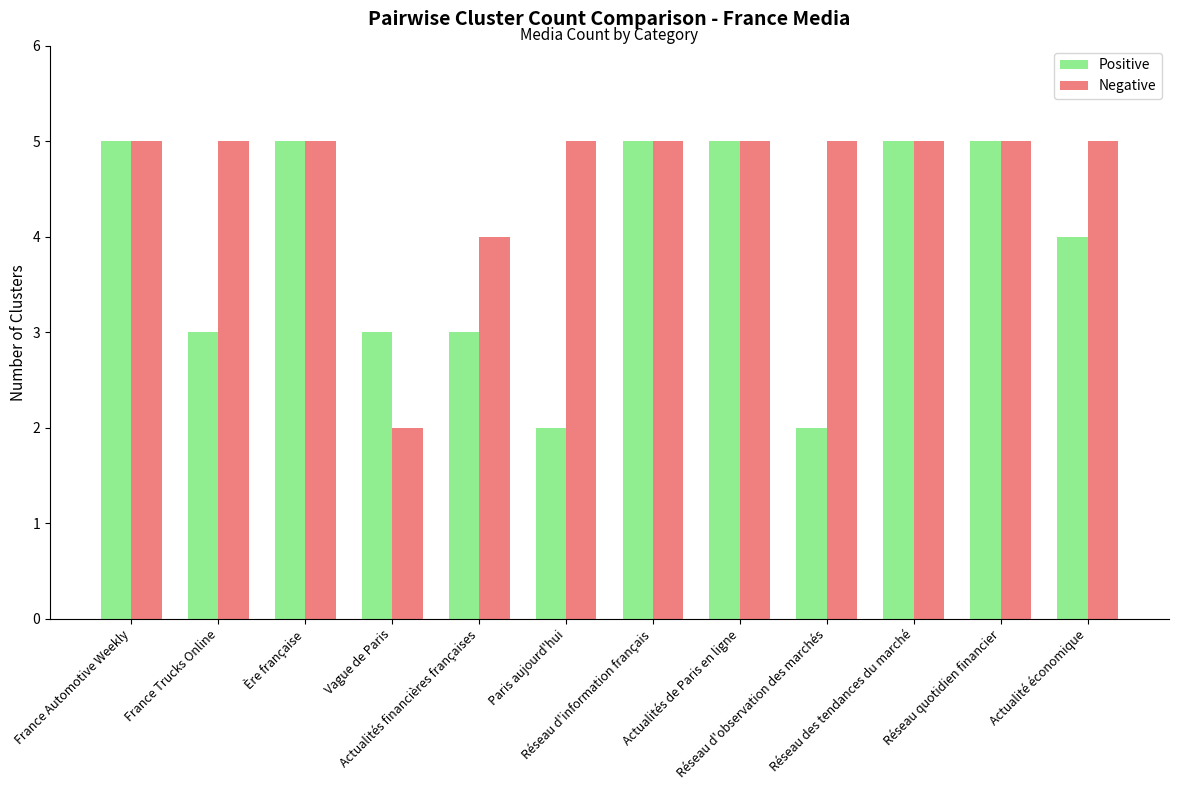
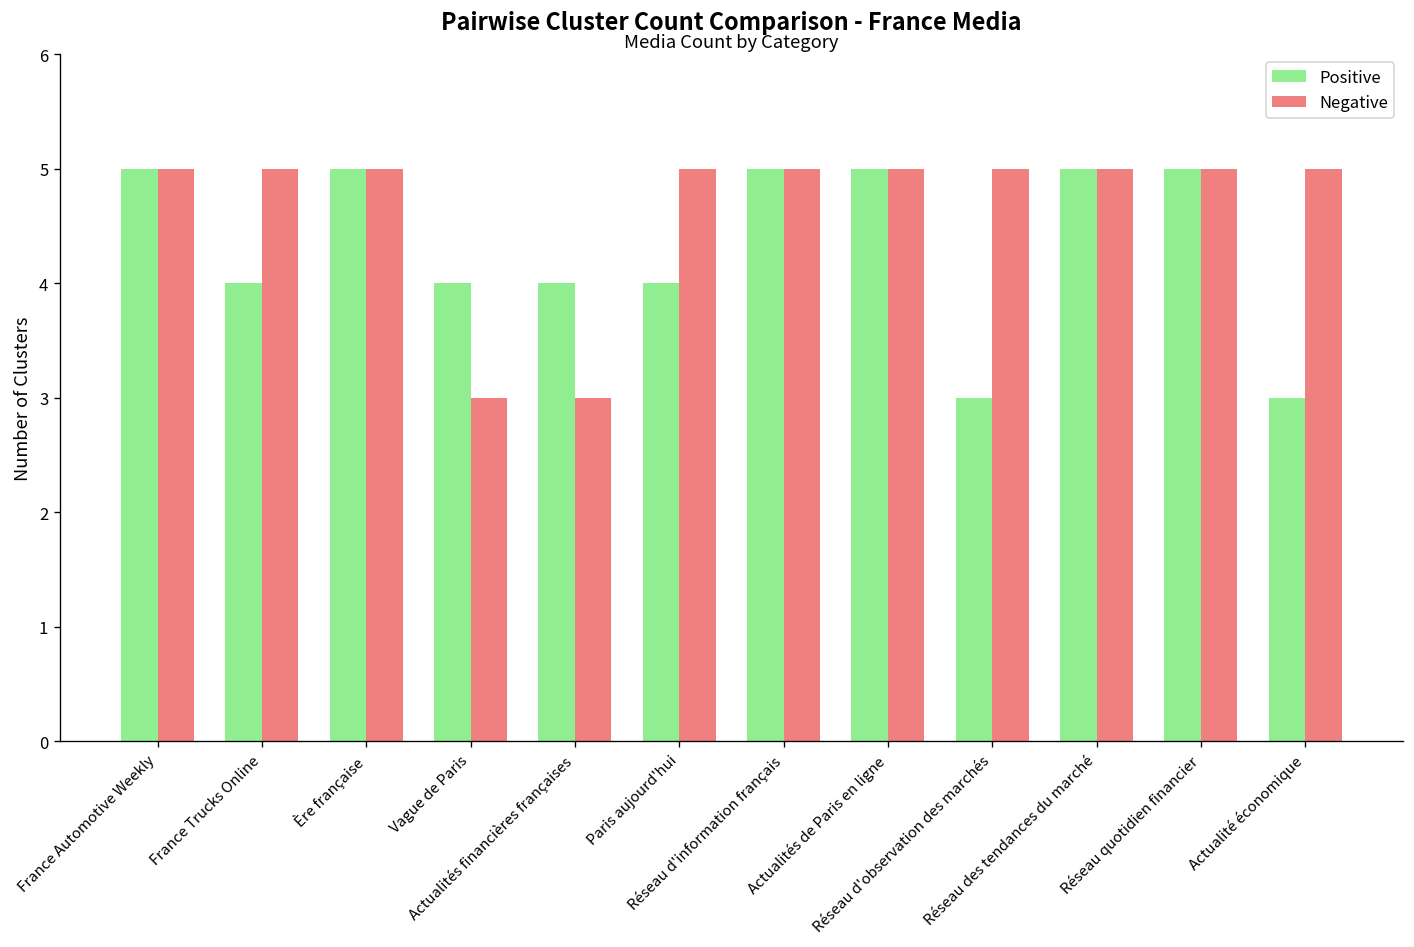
Positive, France Trucks Online: 3 -> 4
Positive, Vague de Paris: 3 -> 4
Negative, Vague de Paris: 2 -> 3
Positive, Actualités financières françaises: 3 -> 4
Negative, Actualités financières françaises: 4 -> 3
Positive, Paris aujourd'hui: 2 -> 4
Positive, Réseau d'observation des marchés: 2 -> 3
Positive, Actualité économique: 4 -> 3
